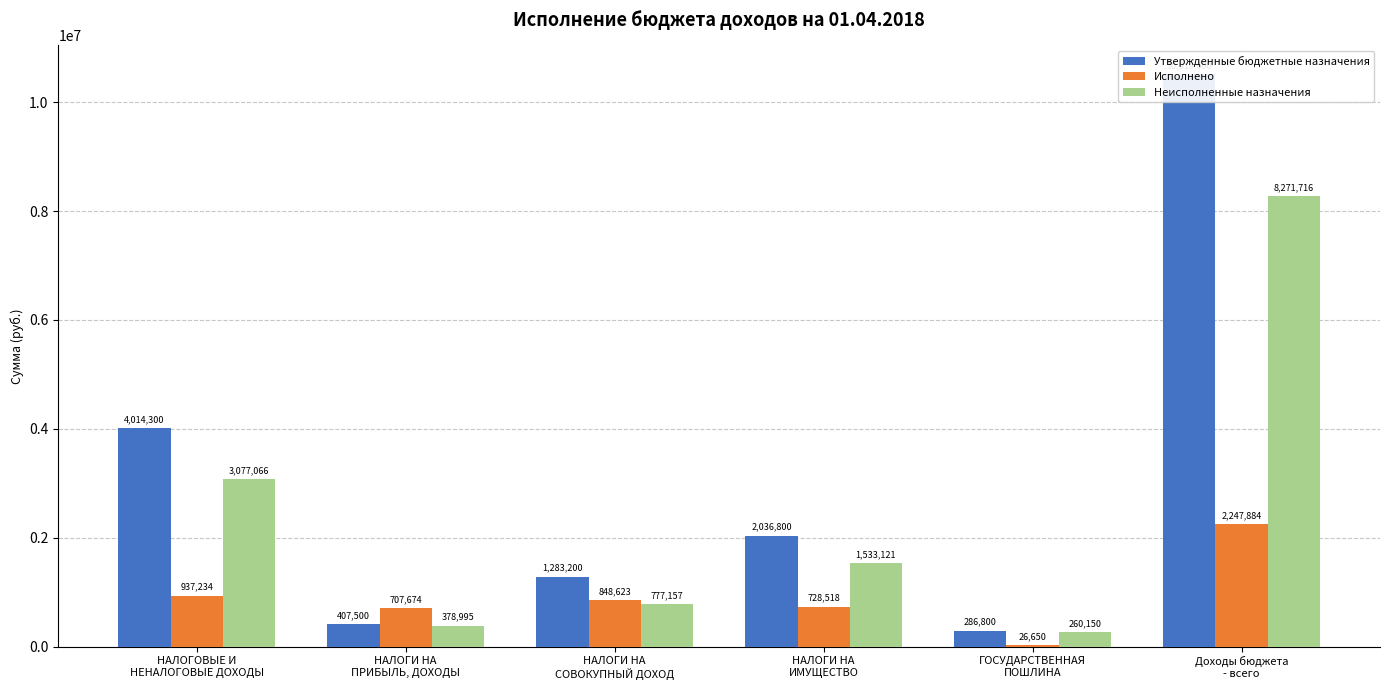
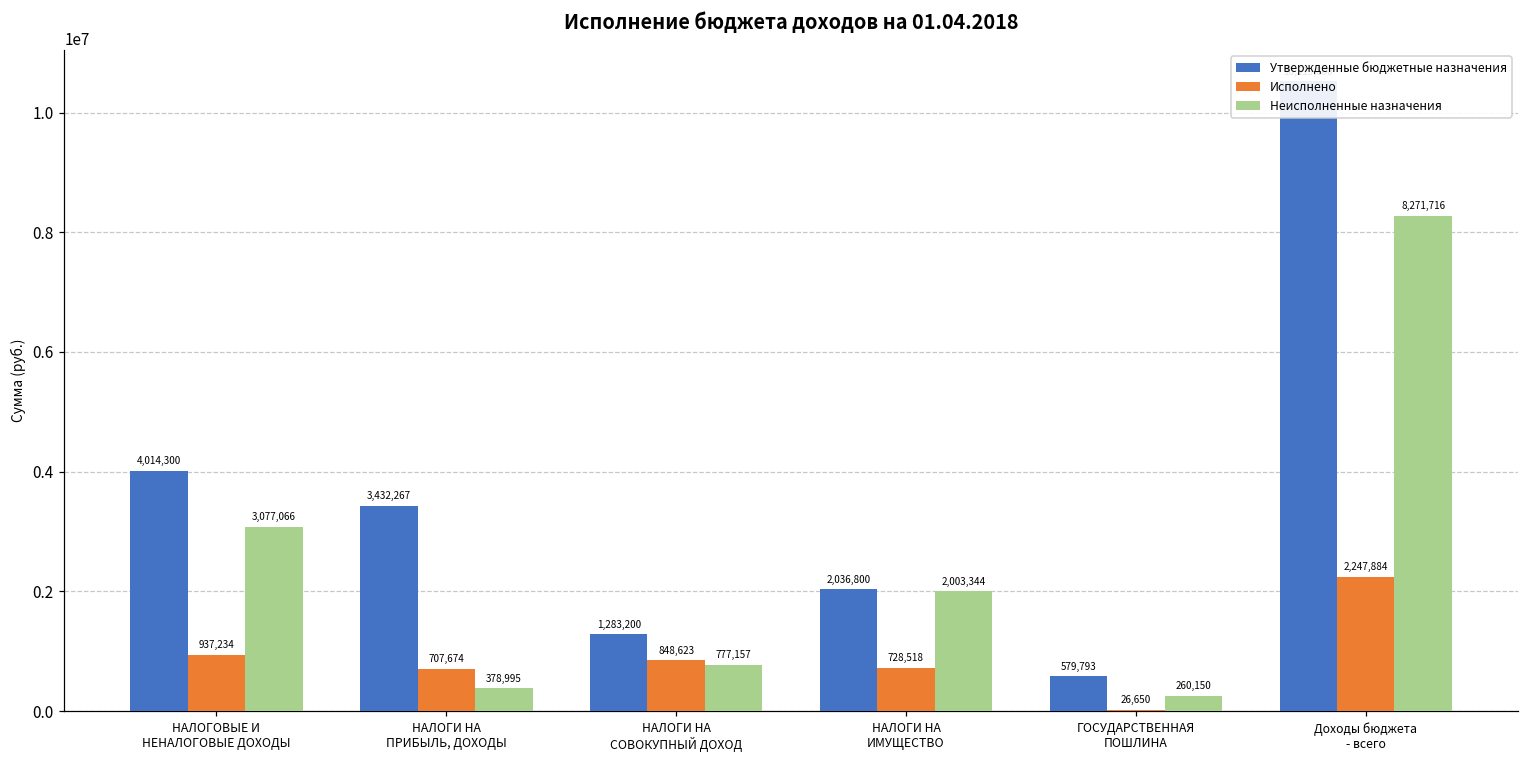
Утвержденные бюджетные назначения, НАЛОГИ НА ПРИБЫЛЬ, ДОХОДЫ: 407,500 -> 3,432,267
Неисполненные назначения, НАЛОГИ НА ИМУЩЕСТВО: 1,533,121 -> 2,003,344
Утвержденные бюджетные назначения, ГОСУДАРСТВЕННАЯ ПОШЛИНА: 286,800 -> 579,793
